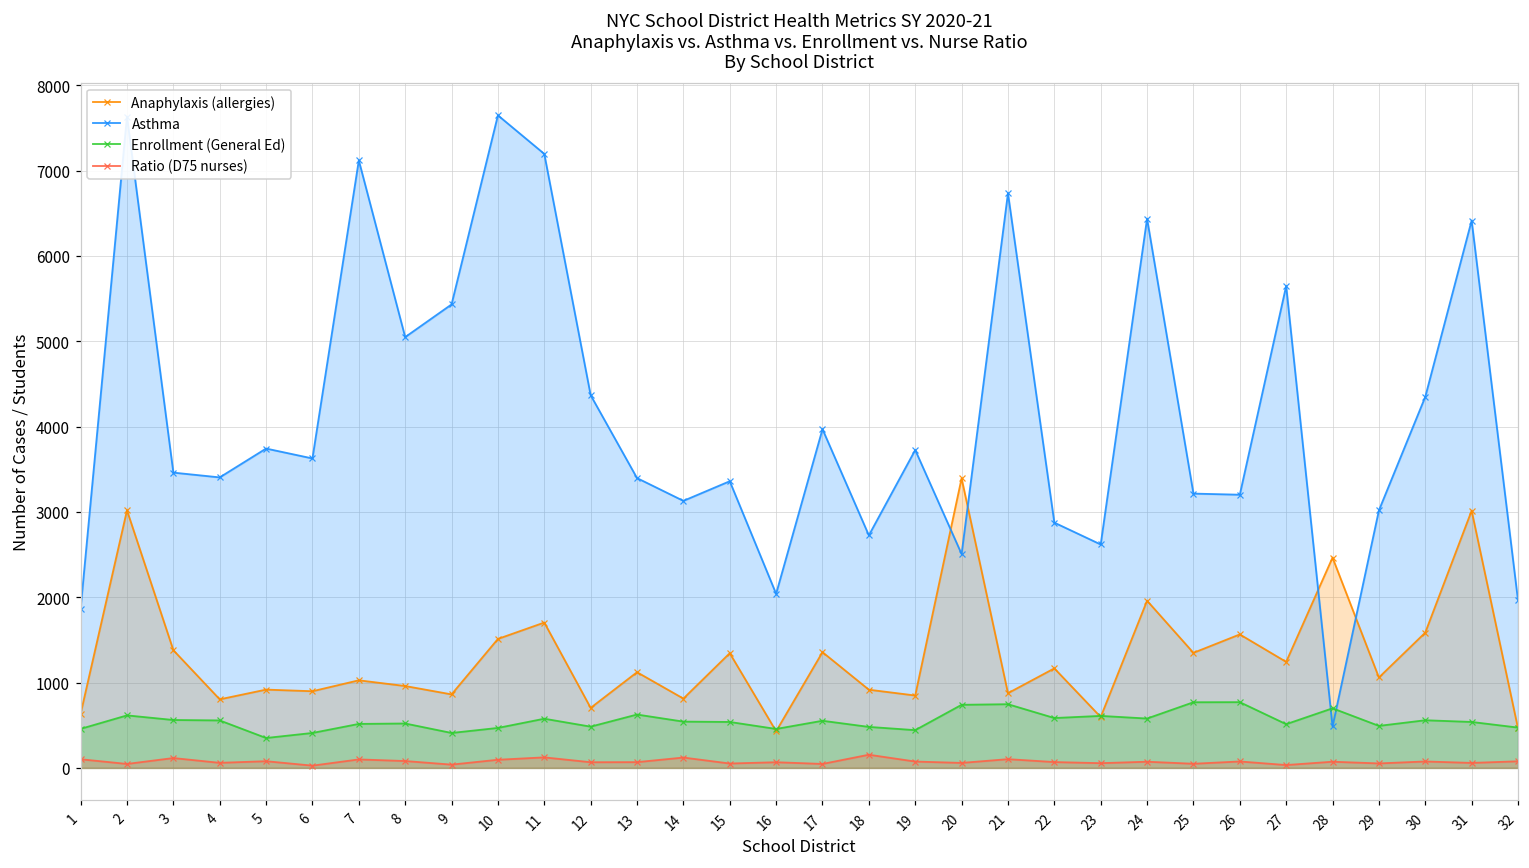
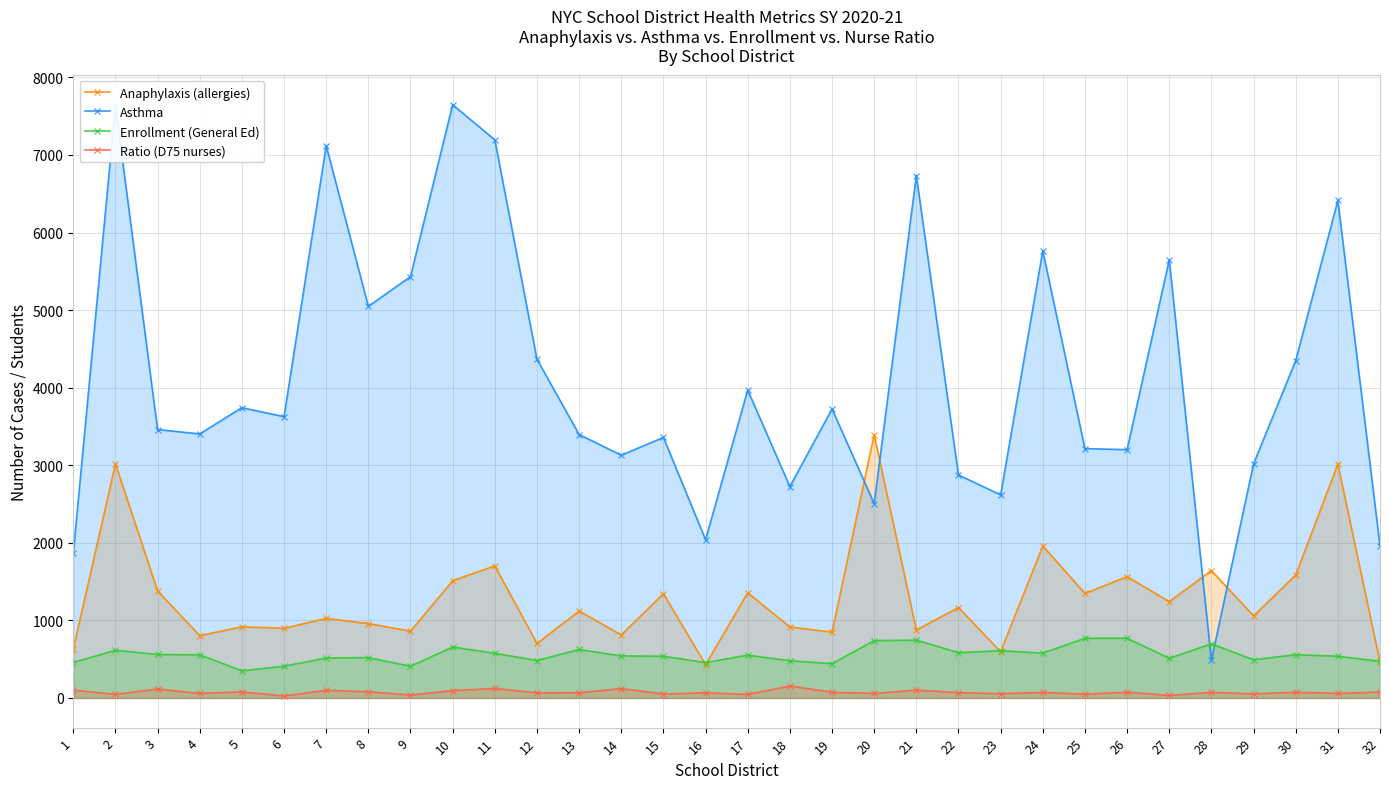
Enrollment (General Ed), 10: 500 -> 700
Asthma, 24: 6400 -> 5800
Anaphylaxis (allergies), 28: 2500 -> 1600
